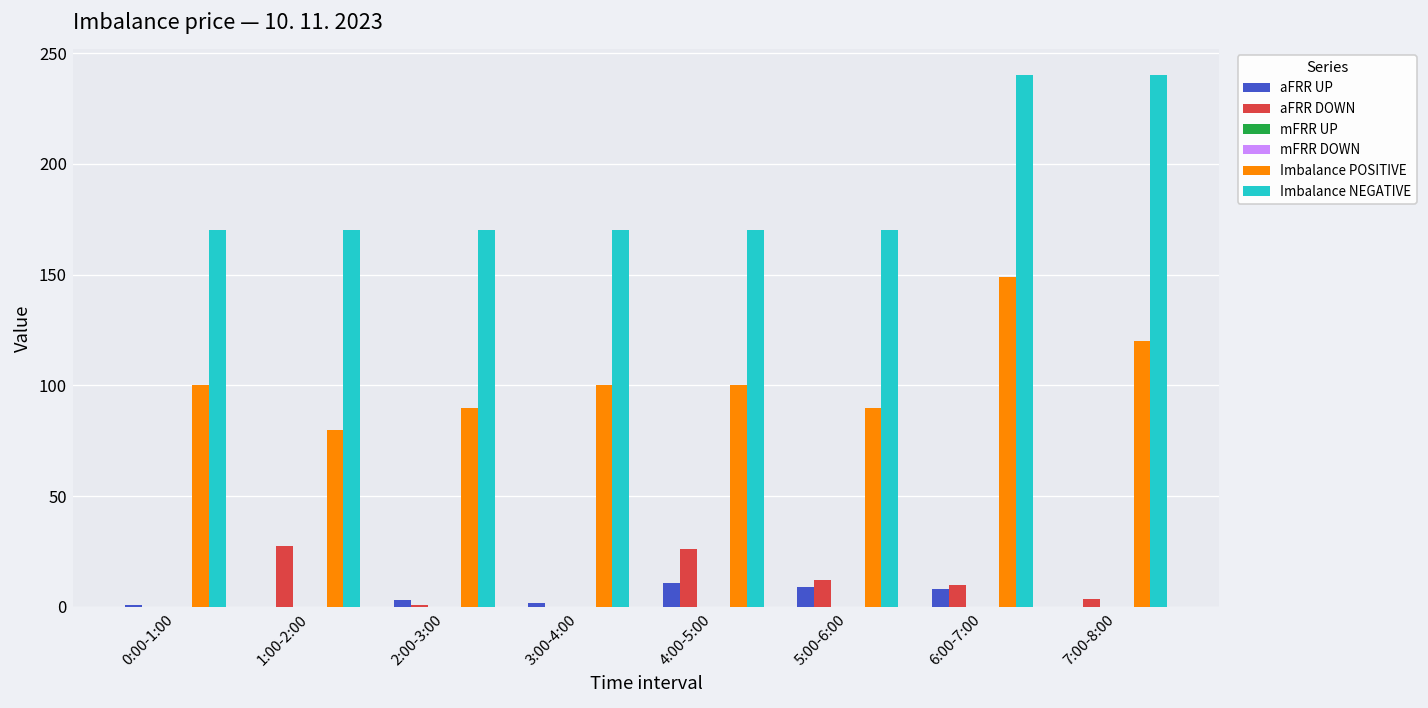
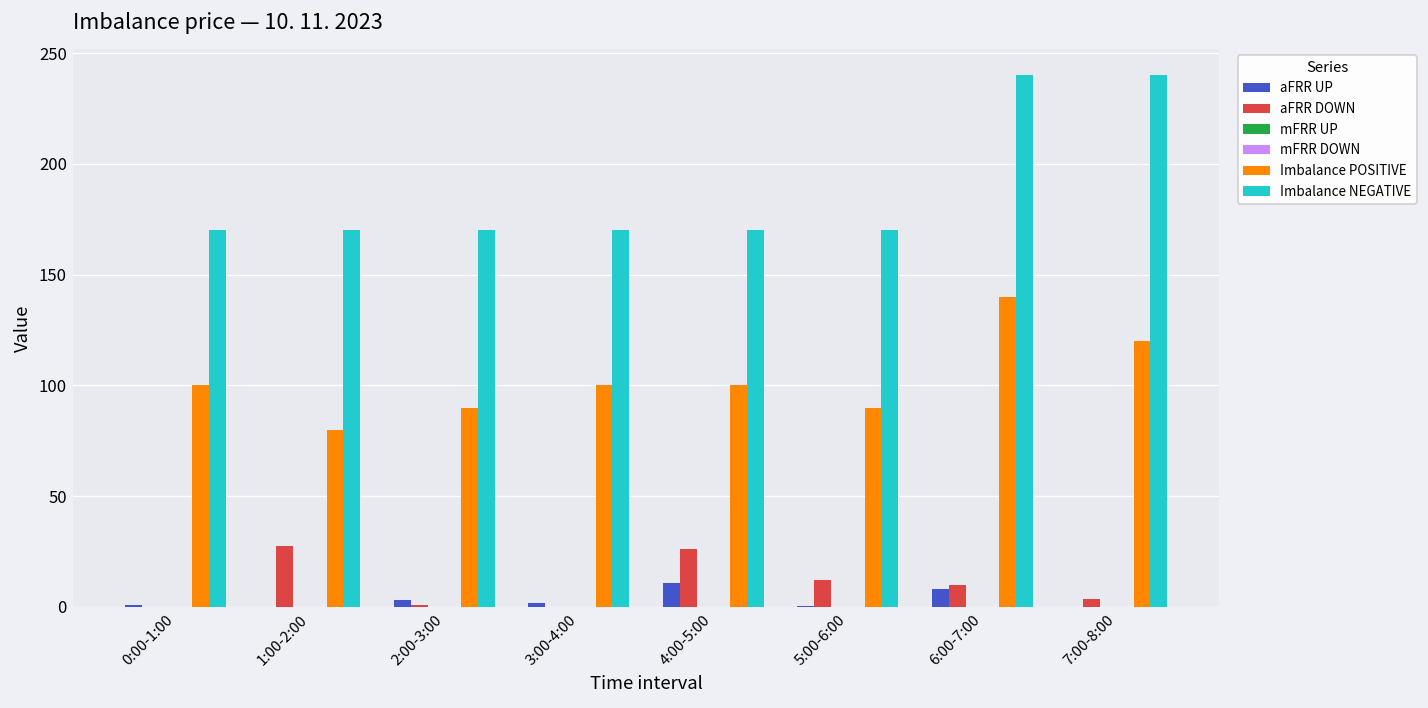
aFRR UP, 5:00-6:00: 9 -> 1
Imbalance POSITIVE, 6:00-7:00: 149 -> 140
